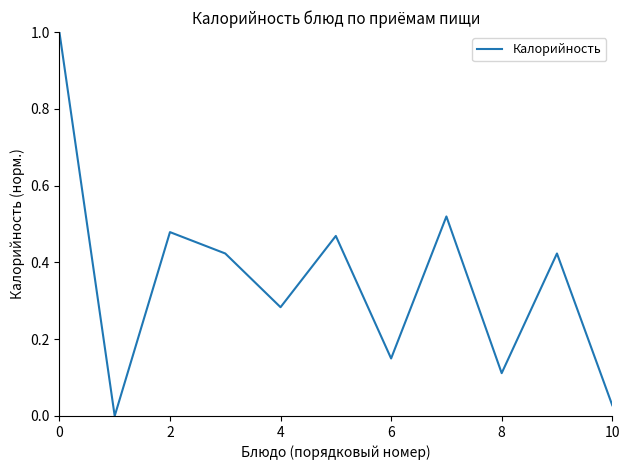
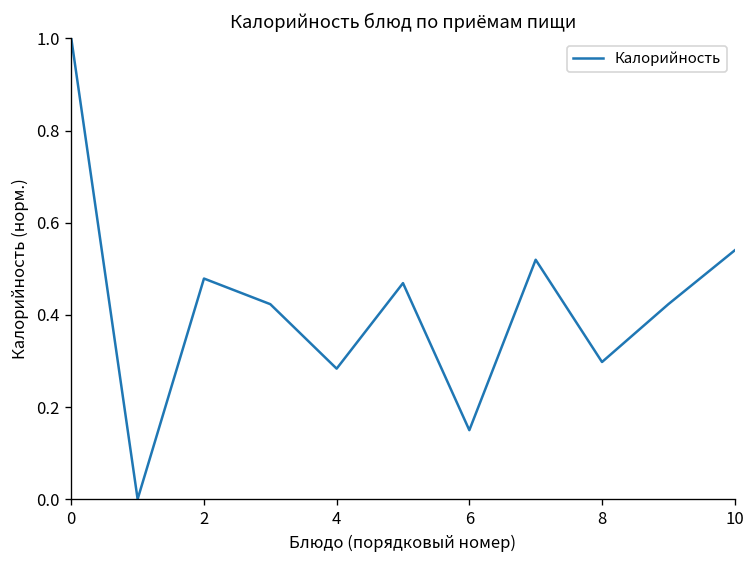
8: 0.11 -> 0.30
10: 0.03 -> 0.54
